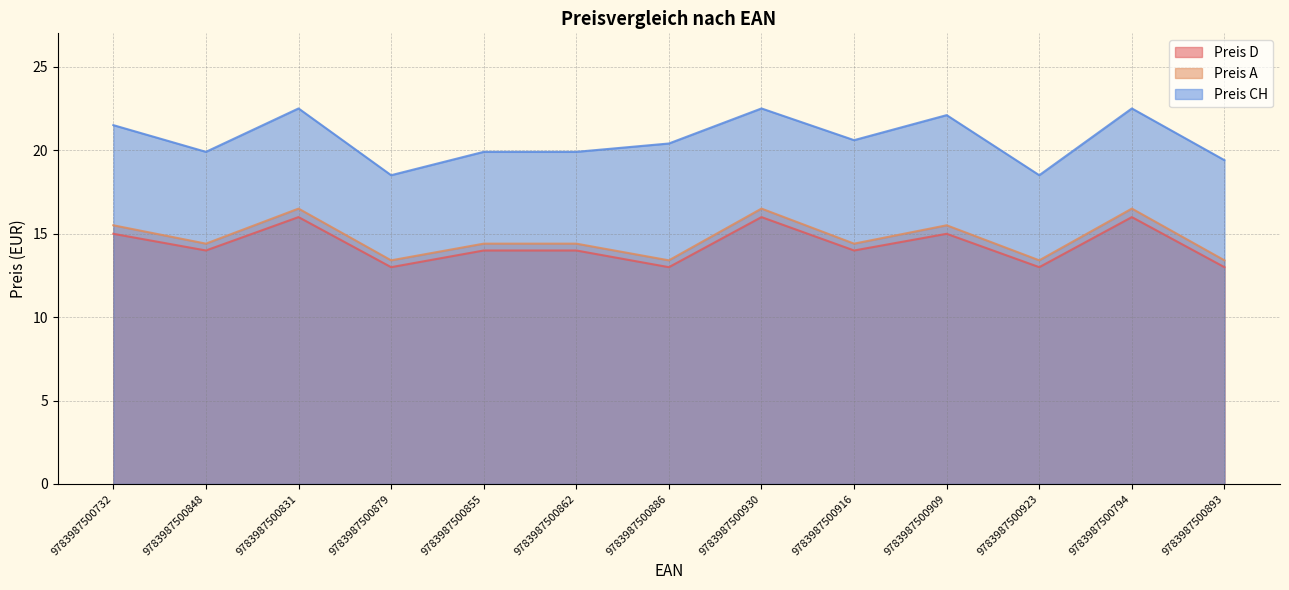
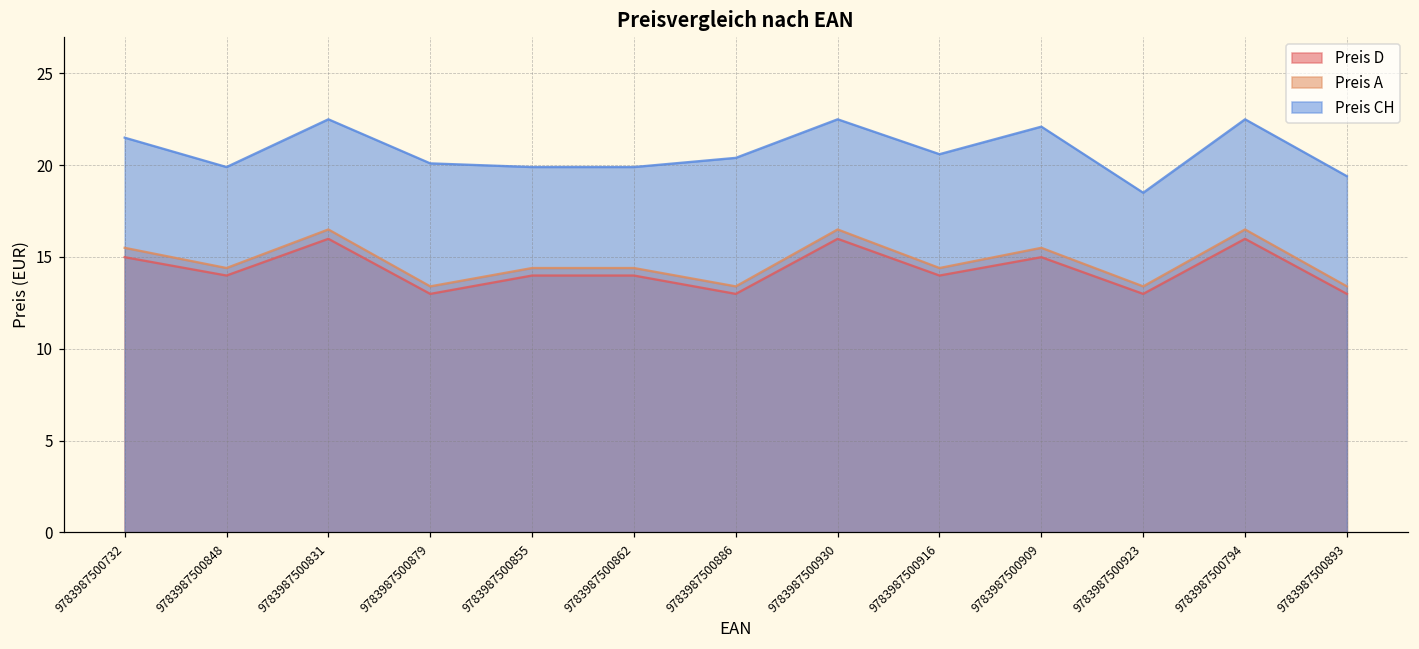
Preis CH, 9783987500879: 18.5 -> 20.1
